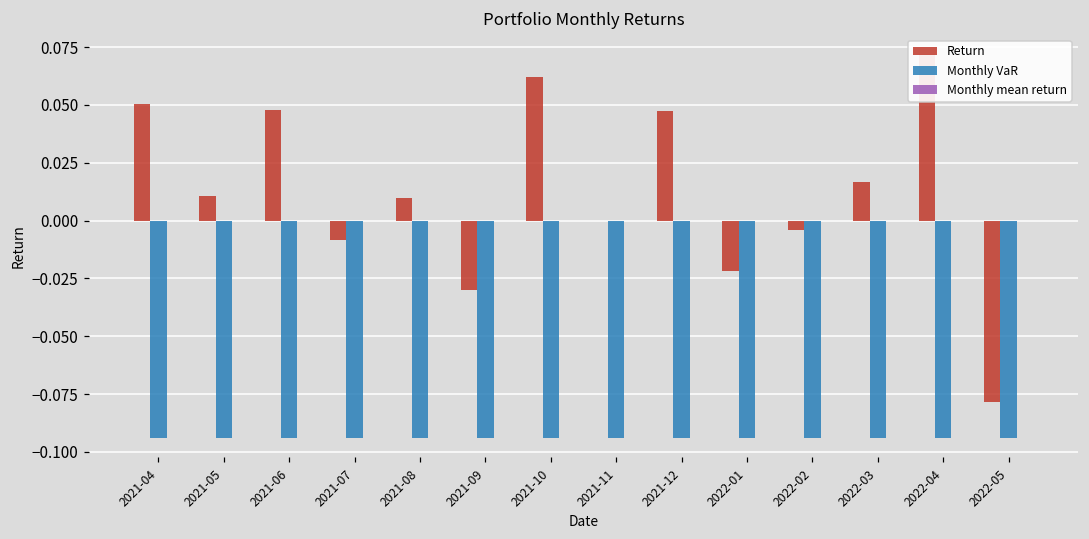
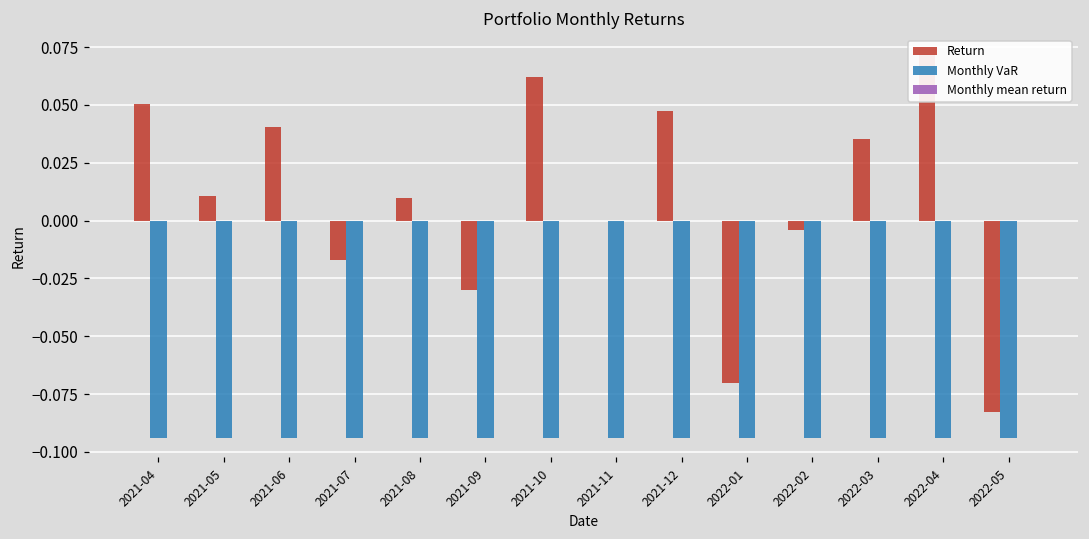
Return, 2021-06: 0.048 -> 0.040
Return, 2021-07: -0.008 -> -0.017
Return, 2022-01: -0.022 -> -0.070
Return, 2022-03: 0.017 -> 0.035
Return, 2022-05: -0.079 -> -0.083
